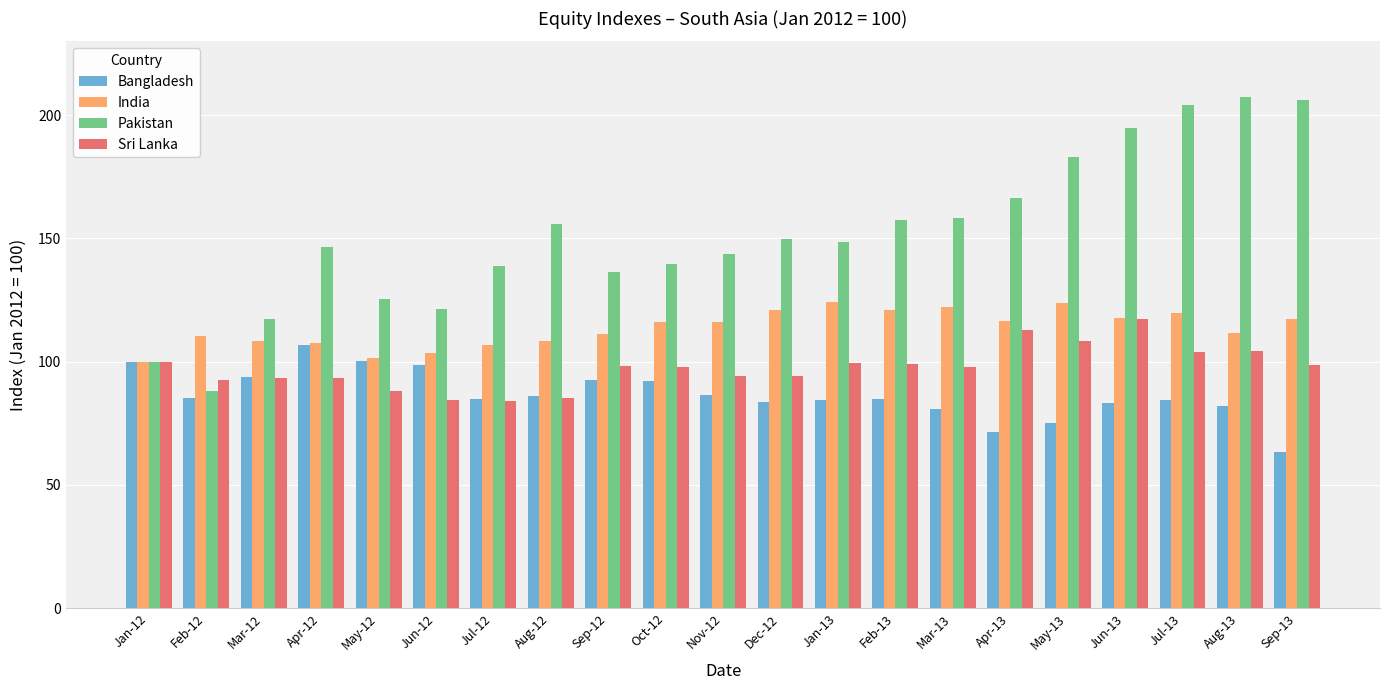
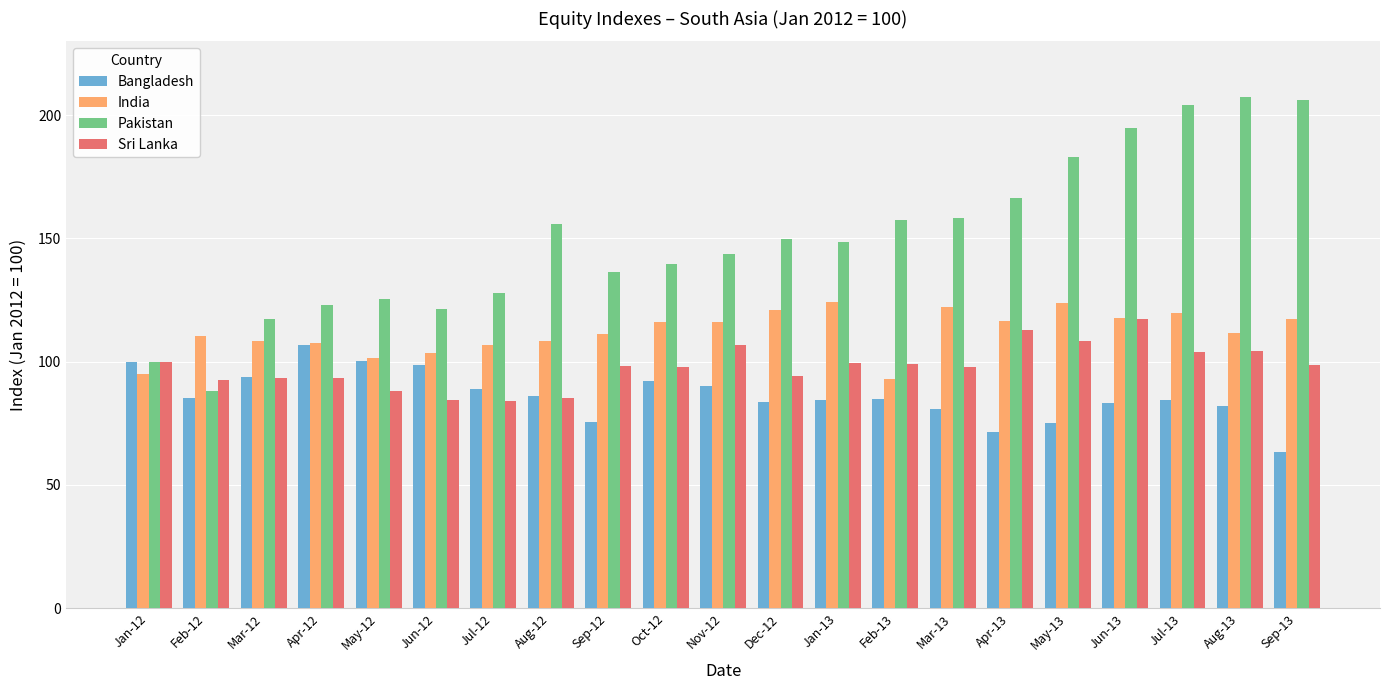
India, Jan-12: 100 -> 95
Pakistan, Apr-12: 146 -> 123
Bangladesh, Jul-12: 85 -> 89
Pakistan, Jul-12: 139 -> 128
Bangladesh, Sep-12: 92 -> 76
Bangladesh, Nov-12: 86 -> 90
Sri Lanka, Nov-12: 94 -> 107
India, Feb-13: 121 -> 93
